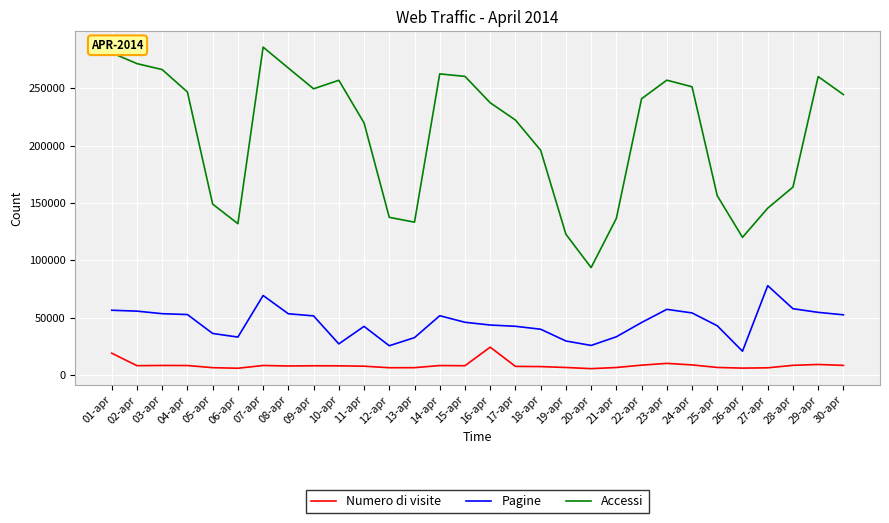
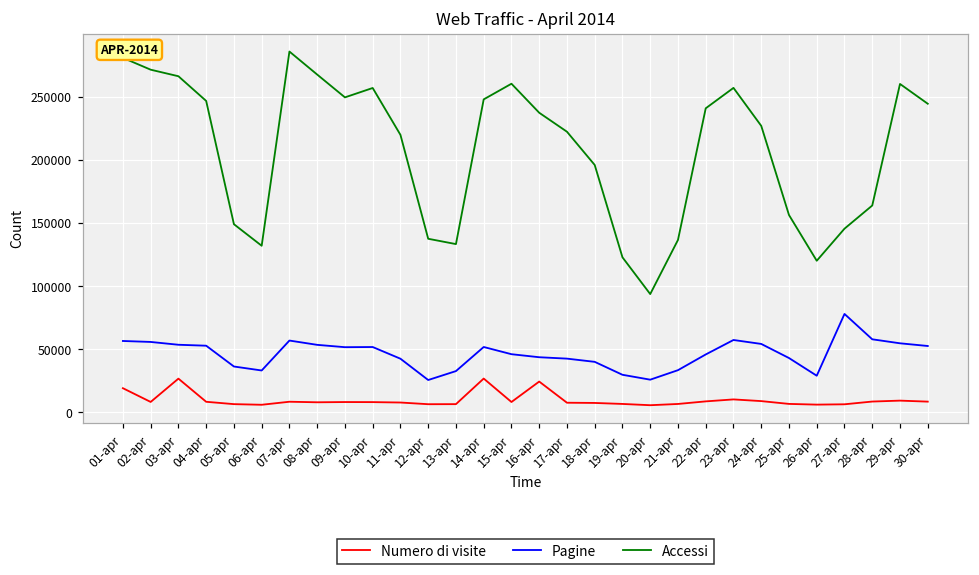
Numero di visite, 03-apr: 8000 -> 26000
Pagine, 07-apr: 69000 -> 57000
Pagine, 10-apr: 27000 -> 52000
Numero di visite, 14-apr: 8000 -> 27000
Accessi, 14-apr: 262000 -> 248000
Accessi, 24-apr: 251000 -> 227000
Pagine, 26-apr: 21000 -> 29000
